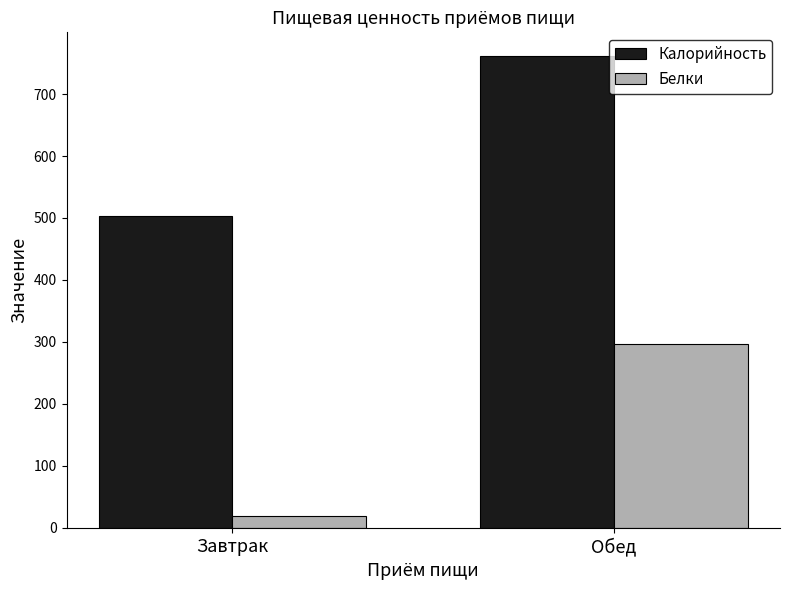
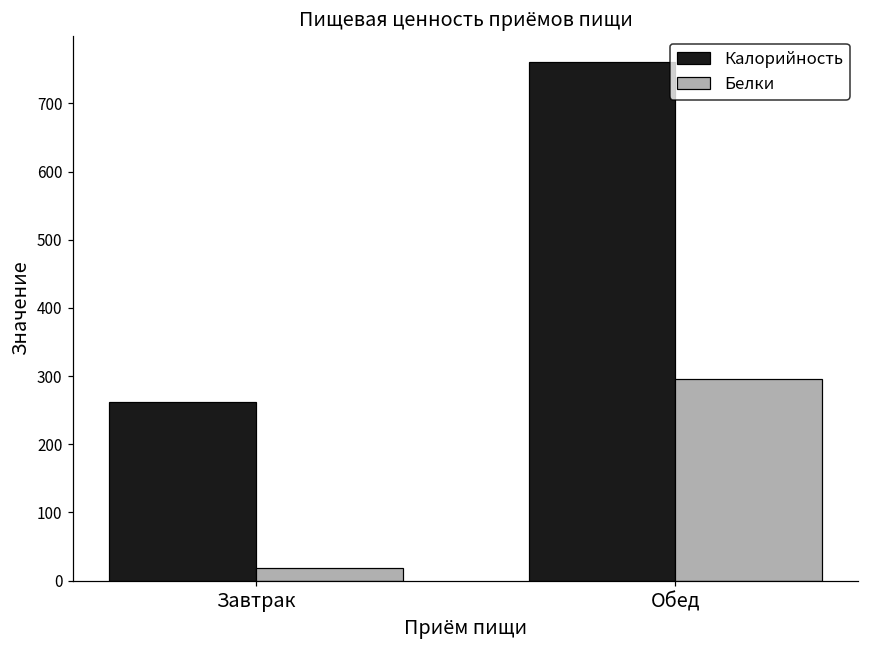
Калорийность, Завтрак: 500 -> 260
